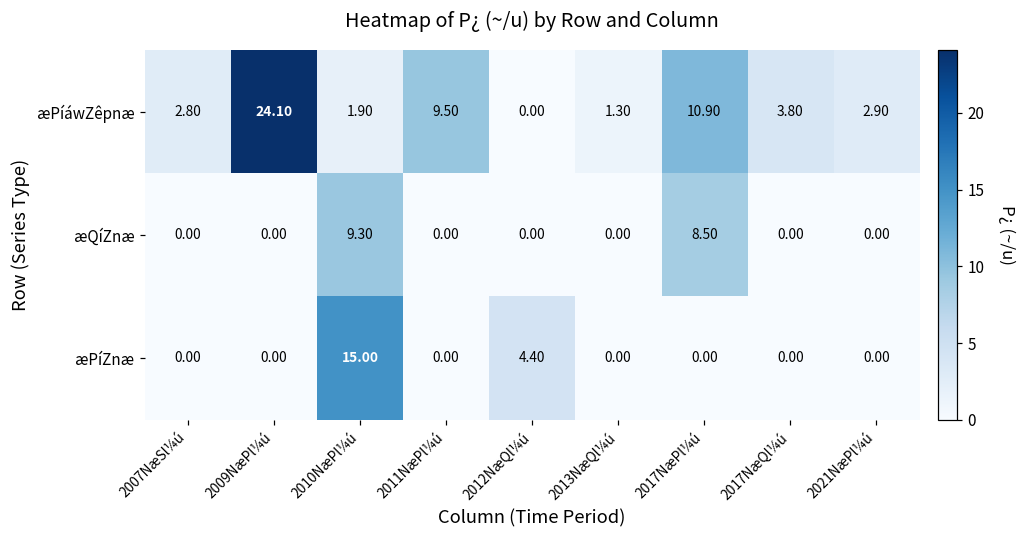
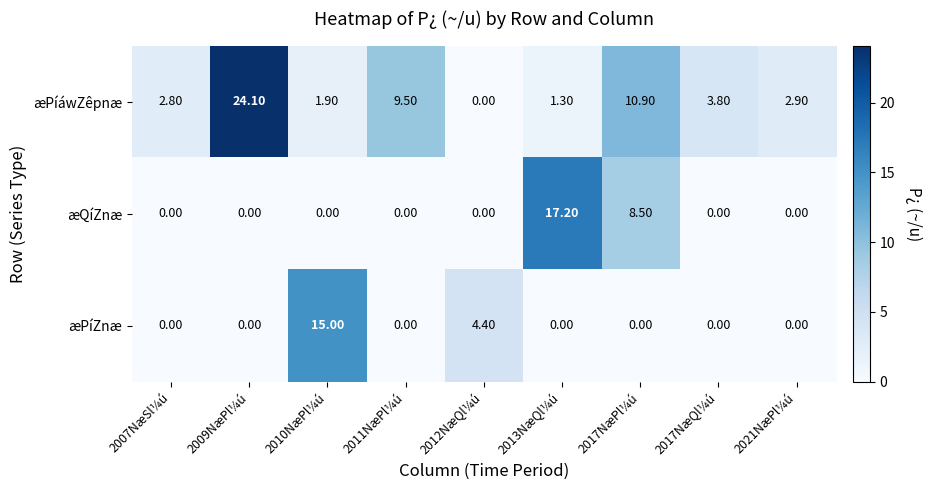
æQíZnæ, 2010NæPl¼ú: 9.30 -> 0.00
æQíZnæ, 2013NæQl¼ú: 0.00 -> 17.20
